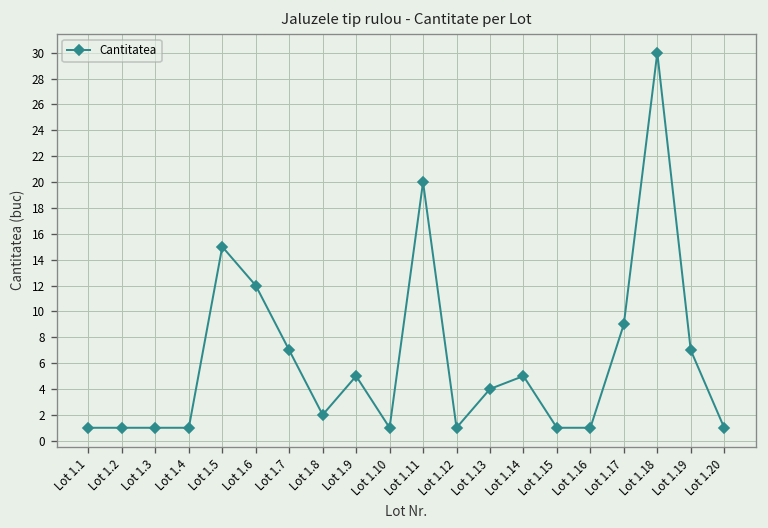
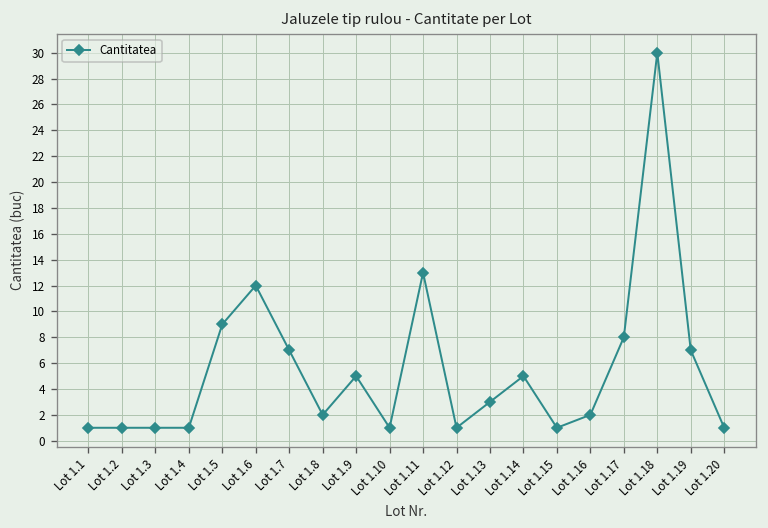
Lot 1.5: 15 -> 9
Lot 1.11: 20 -> 13
Lot 1.13: 4 -> 3
Lot 1.16: 1 -> 2
Lot 1.17: 9 -> 8
